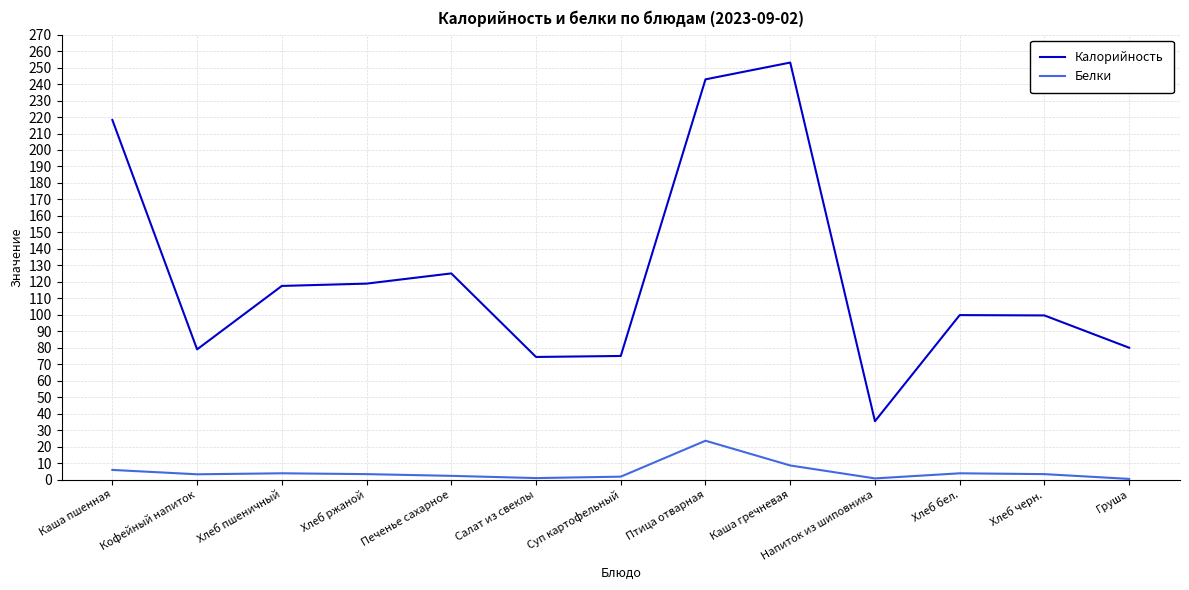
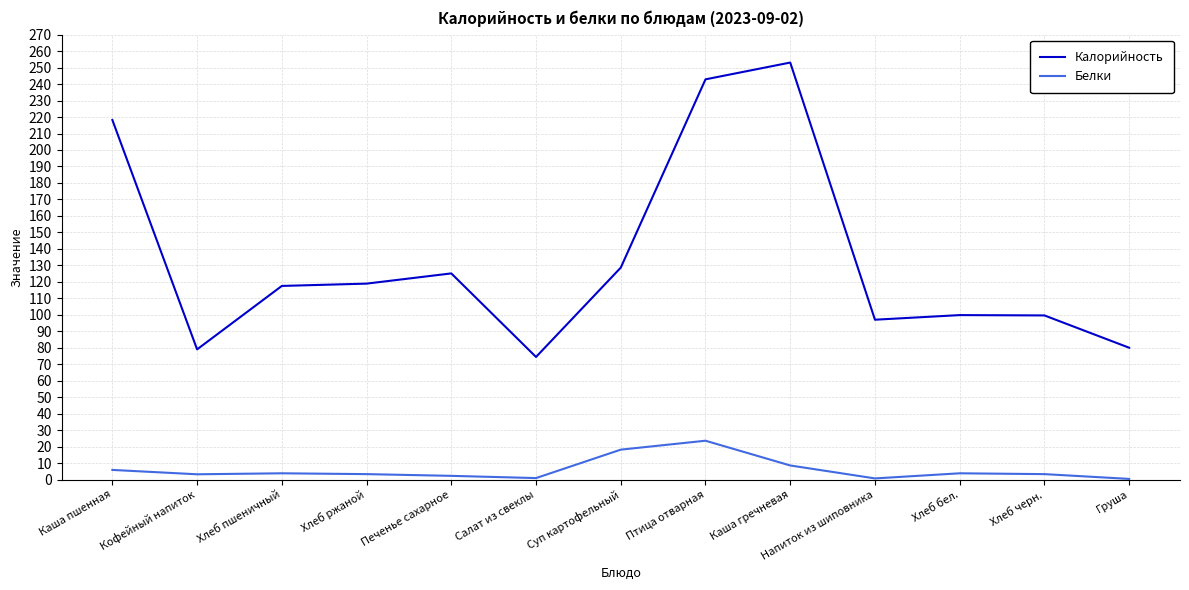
Калорийность, Суп картофельный: 75 -> 129
Белки, Суп картофельный: 2 -> 18
Калорийность, Напиток из шиповника: 35 -> 97
